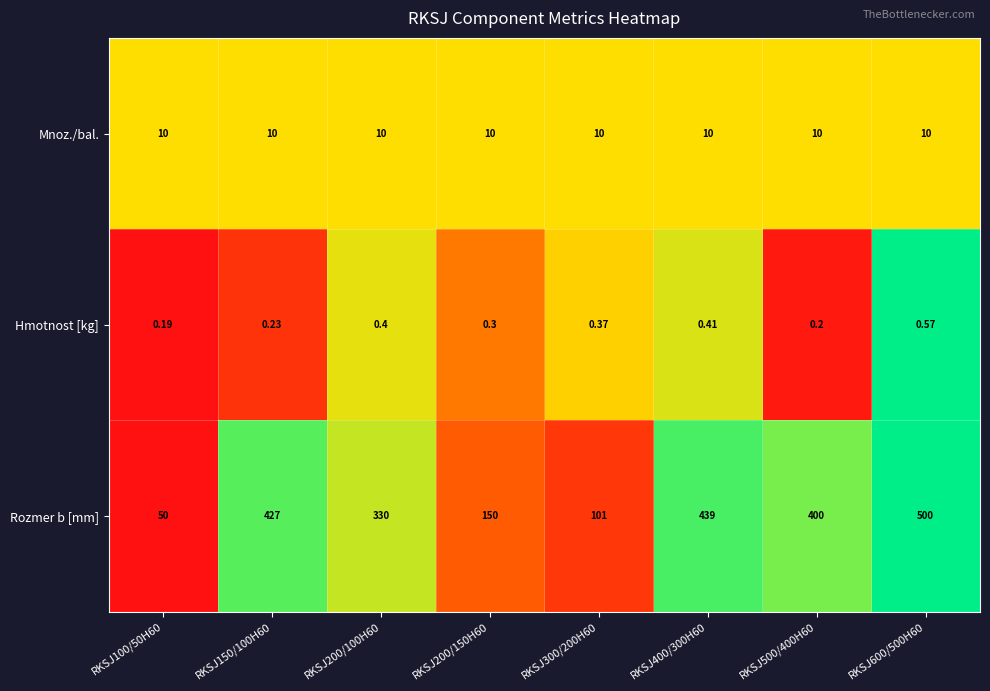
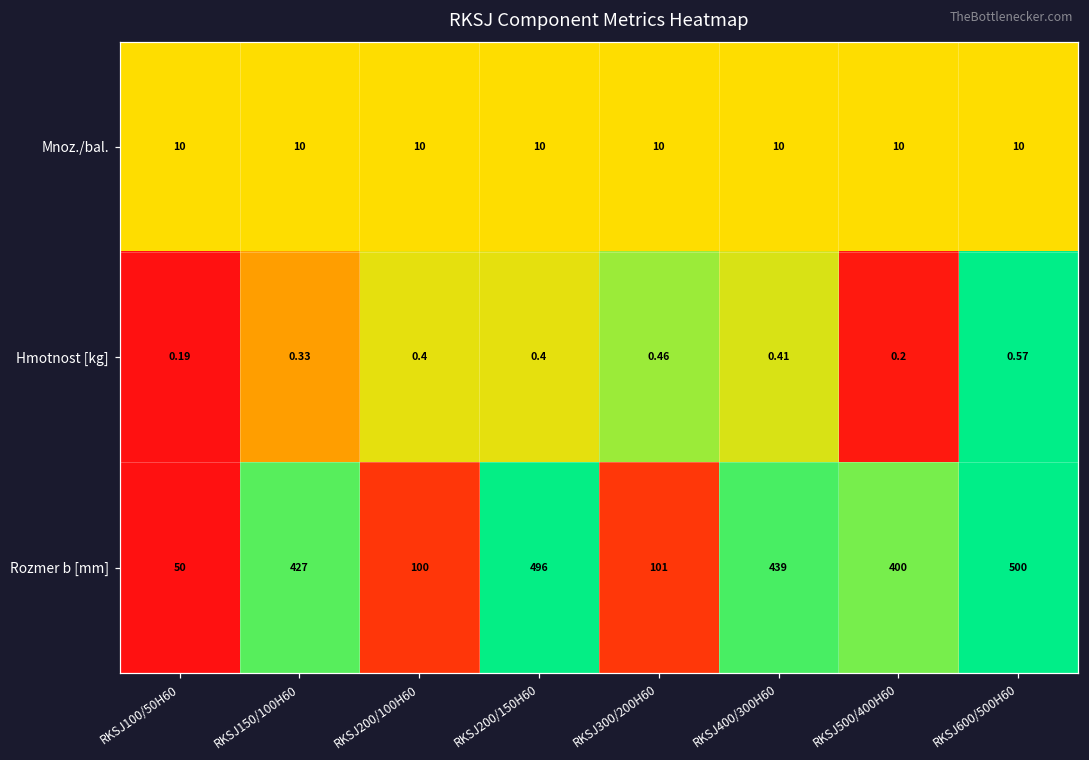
Hmotnost [kg], RKSJ150/100H60: 0.23 -> 0.33
Hmotnost [kg], RKSJ200/150H60: 0.3 -> 0.4
Hmotnost [kg], RKSJ300/200H60: 0.37 -> 0.46
Rozmer b [mm], RKSJ200/100H60: 330 -> 100
Rozmer b [mm], RKSJ200/150H60: 150 -> 496
